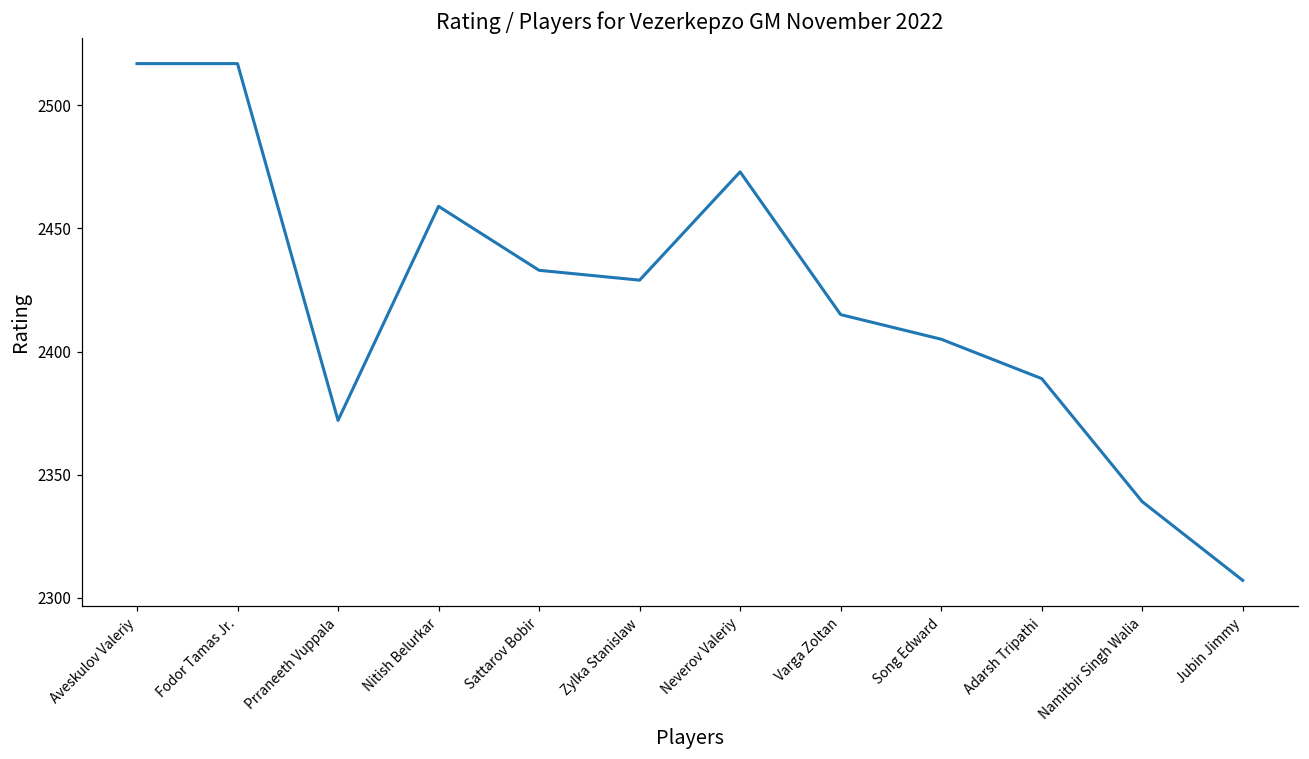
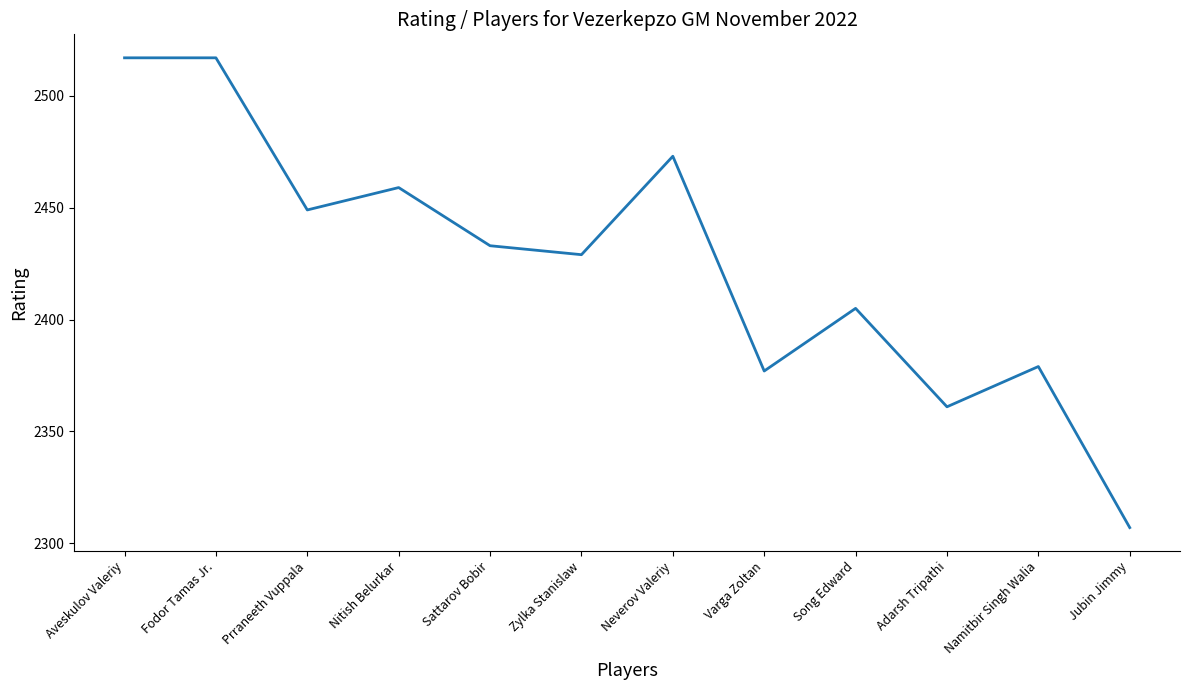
Prraneeth Vuppala: 2372 -> 2449
Varga Zoltan: 2415 -> 2377
Adarsh Tripathi: 2389 -> 2361
Namitbir Singh Walia: 2339 -> 2379
